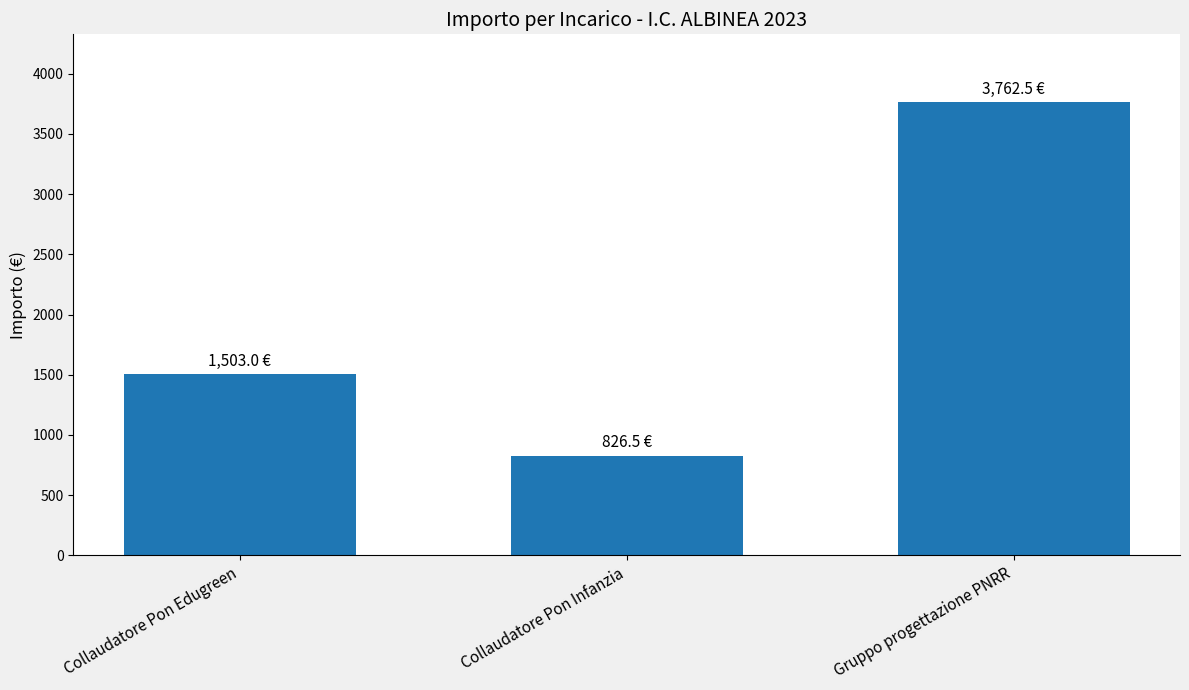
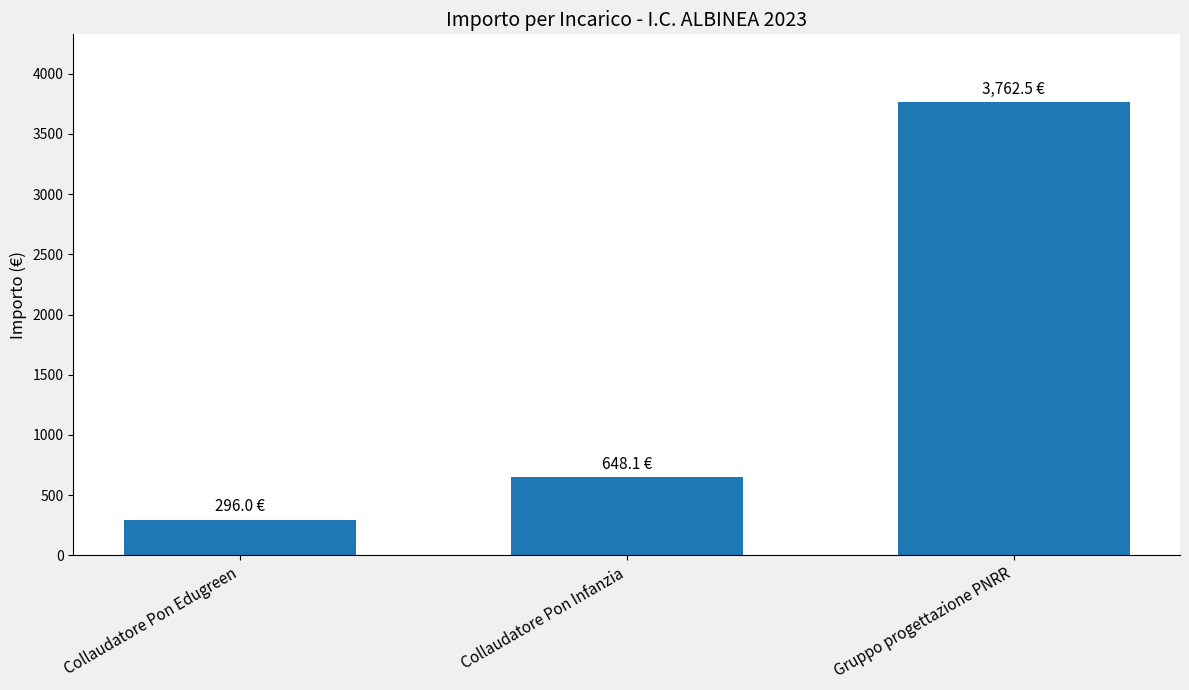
Collaudatore Pon Edugreen: 1,503.0 -> 296.0
Collaudatore Pon Infanzia: 826.5 -> 648.1
